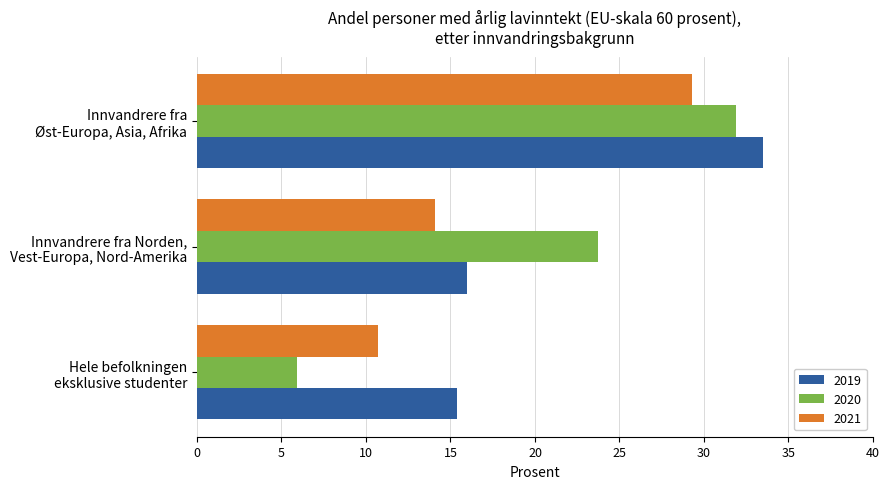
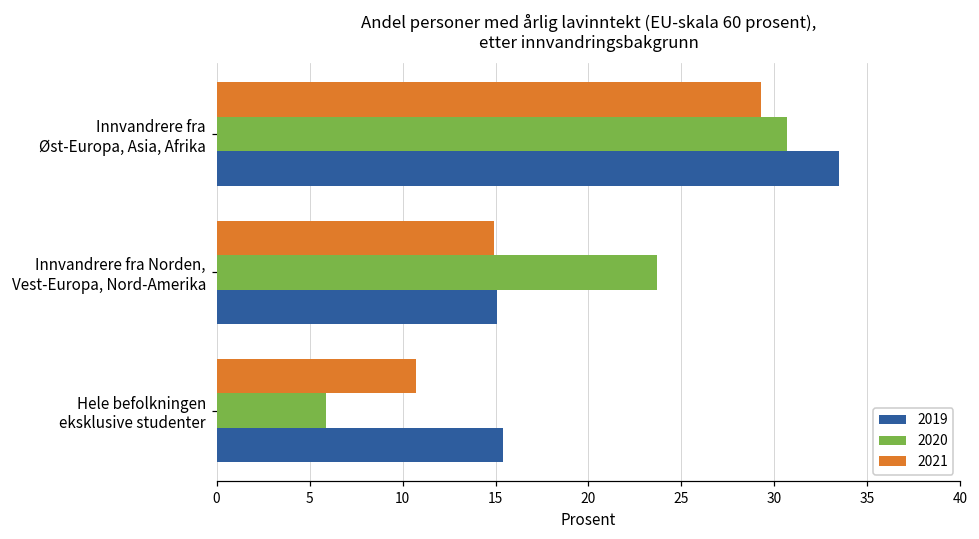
2020, Innvandrere fra Øst-Europa, Asia, Afrika: 31.9 -> 30.7
2021, Innvandrere fra Norden, Vest-Europa, Nord-Amerika: 14.1 -> 14.9
2019, Innvandrere fra Norden, Vest-Europa, Nord-Amerika: 16.0 -> 15.1
